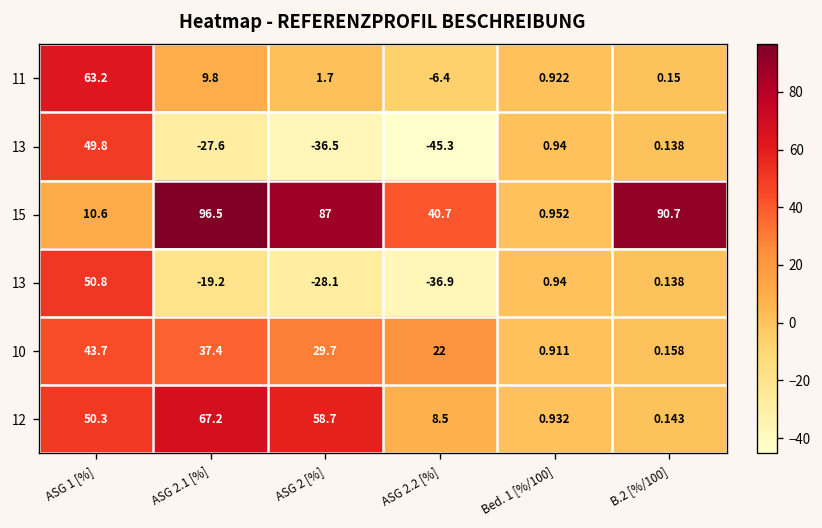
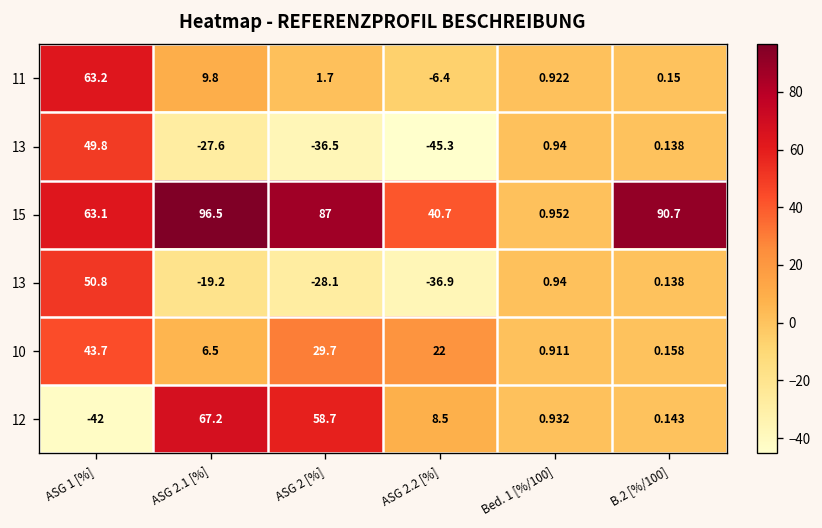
15, ASG 1 [%]: 10.6 -> 63.1
10, ASG 2.1 [%]: 37.4 -> 6.5
12, ASG 1 [%]: 50.3 -> -42
